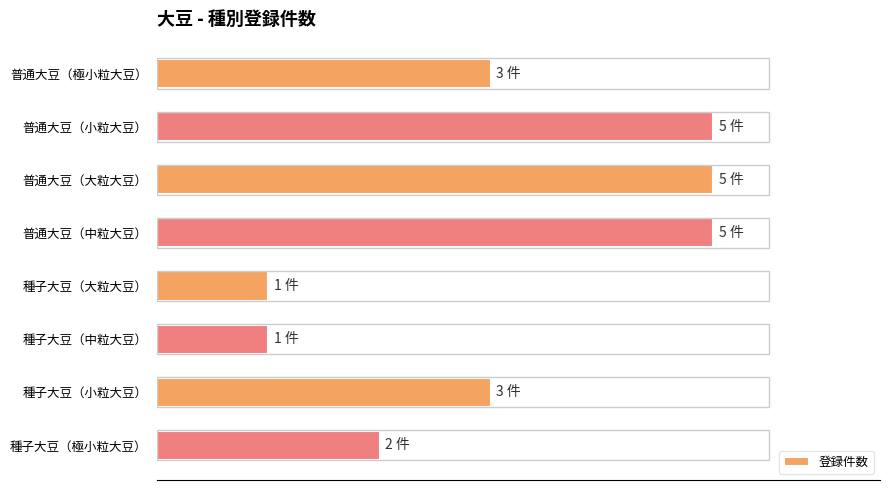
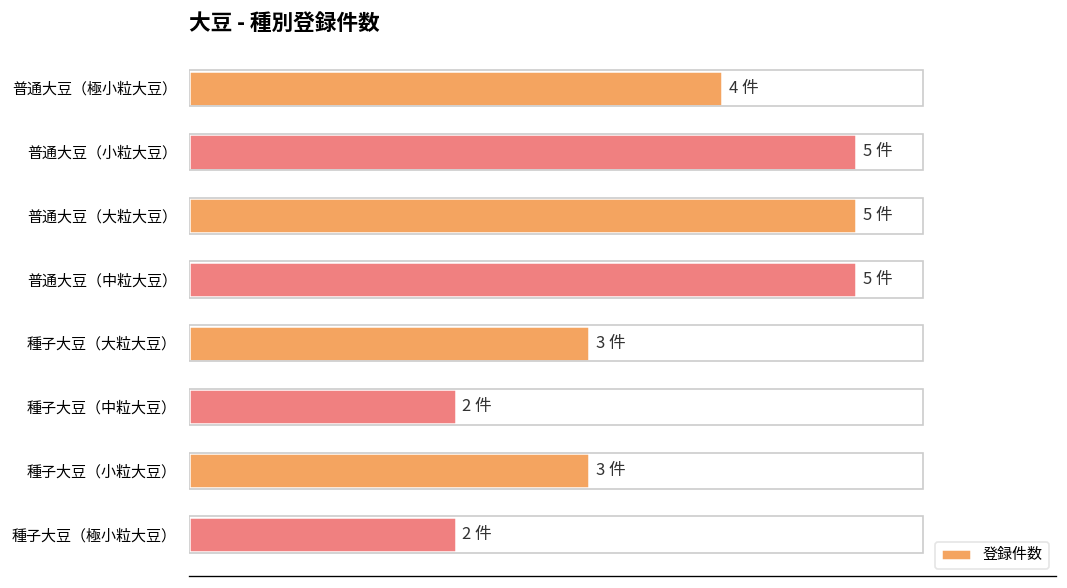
普通大豆（極小粒大豆）: 3 -> 4
種子大豆（大粒大豆）: 1 -> 3
種子大豆（中粒大豆）: 1 -> 2
